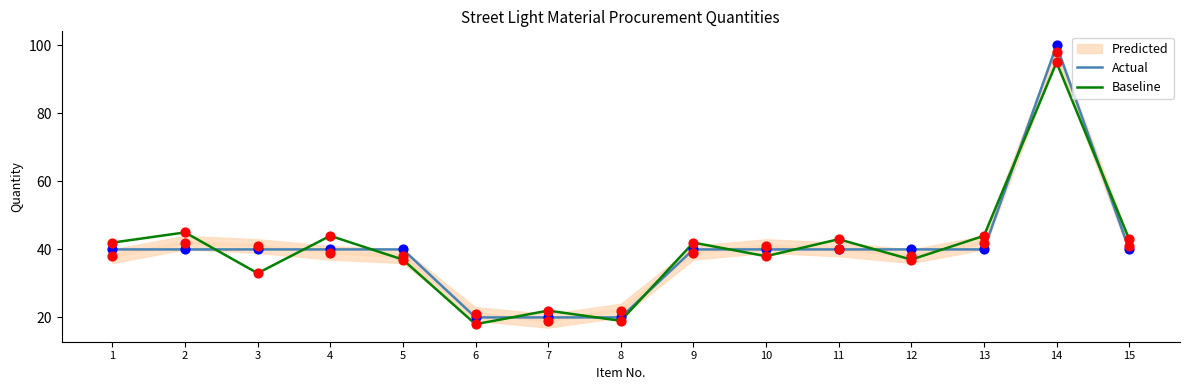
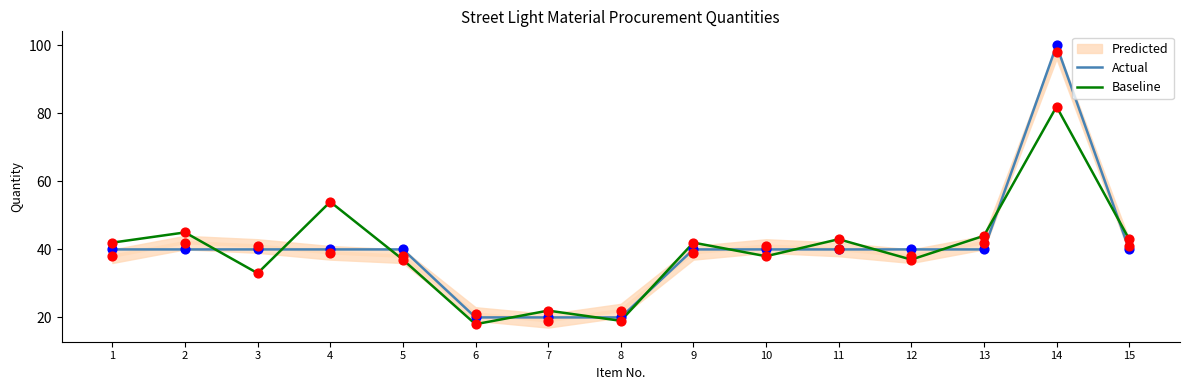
Baseline, 4: 44 -> 54
Baseline, 14: 95 -> 82
